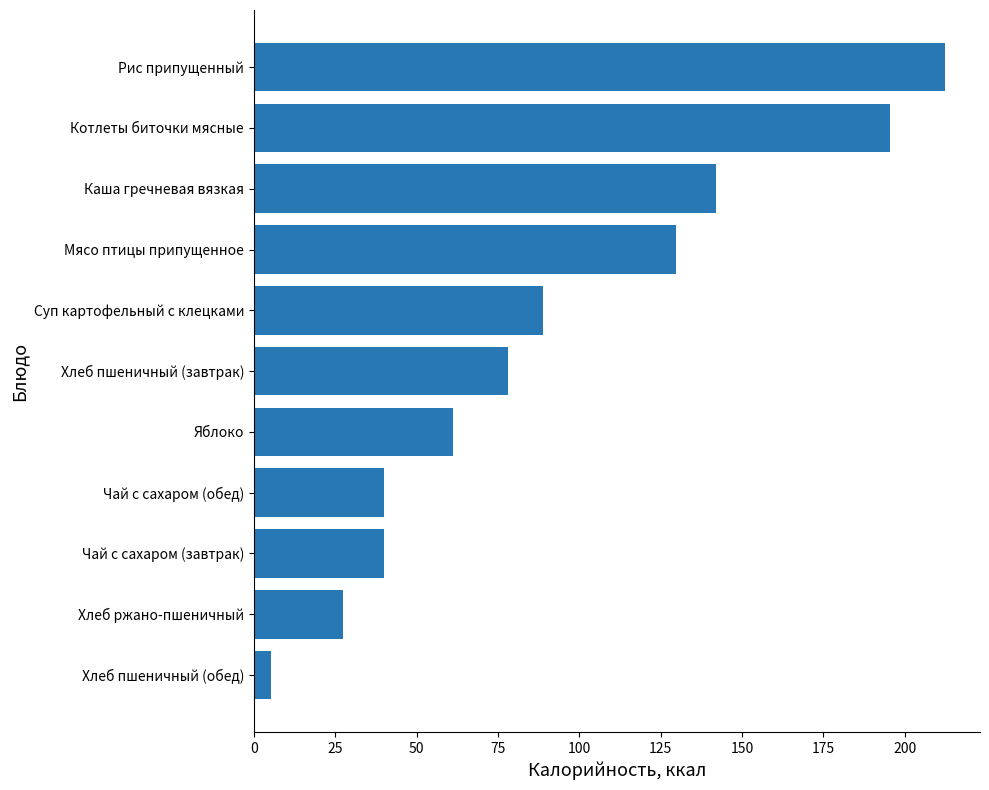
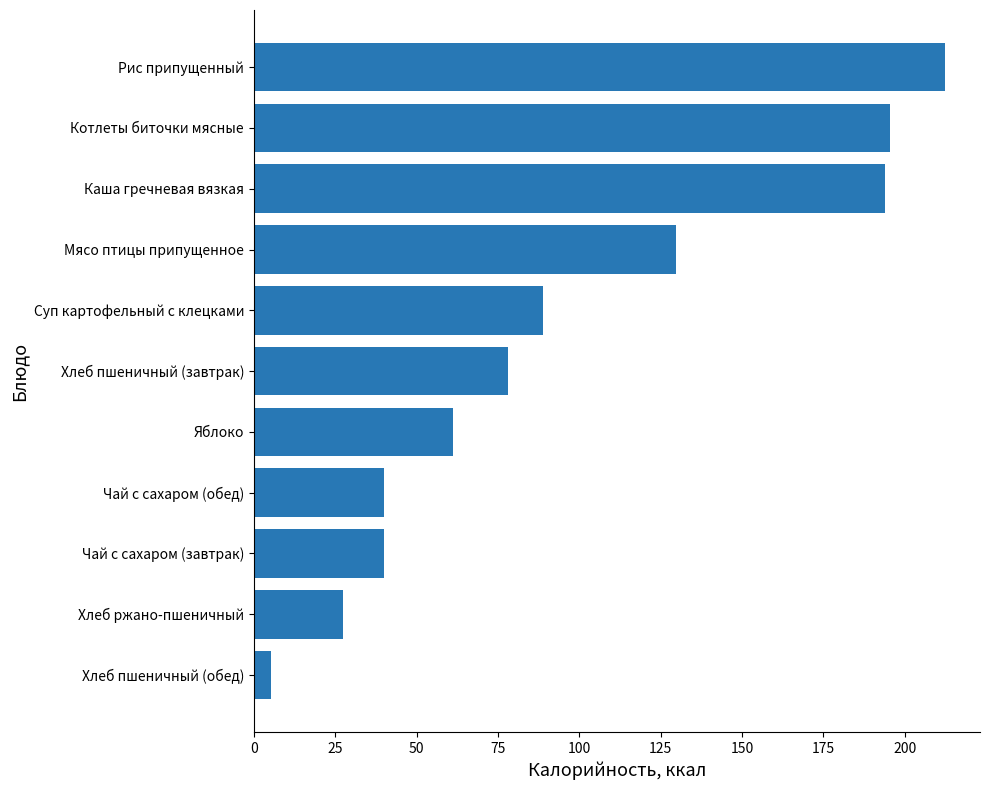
Каша гречневая вязкая: 142 -> 194
